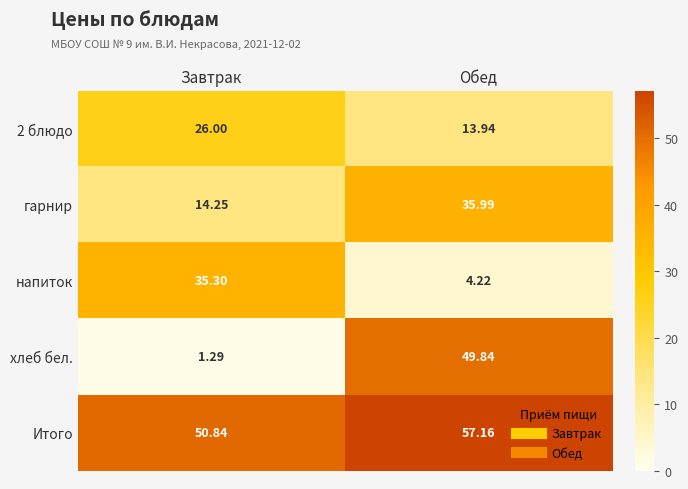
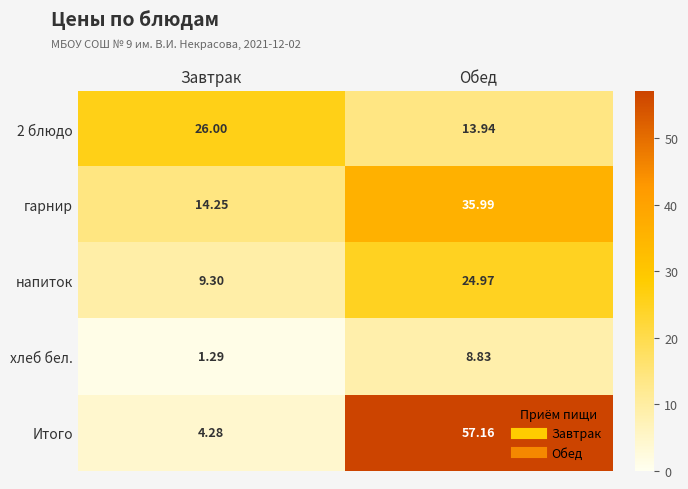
напиток, Завтрак: 35.30 -> 9.30
напиток, Обед: 4.22 -> 24.97
хлеб бел., Обед: 49.84 -> 8.83
Итого, Завтрак: 50.84 -> 4.28
